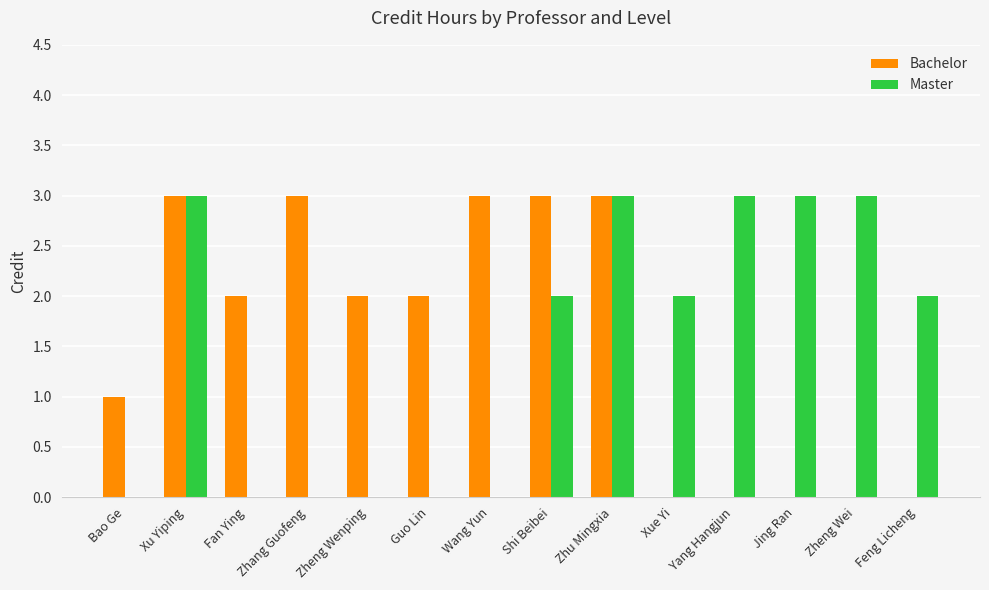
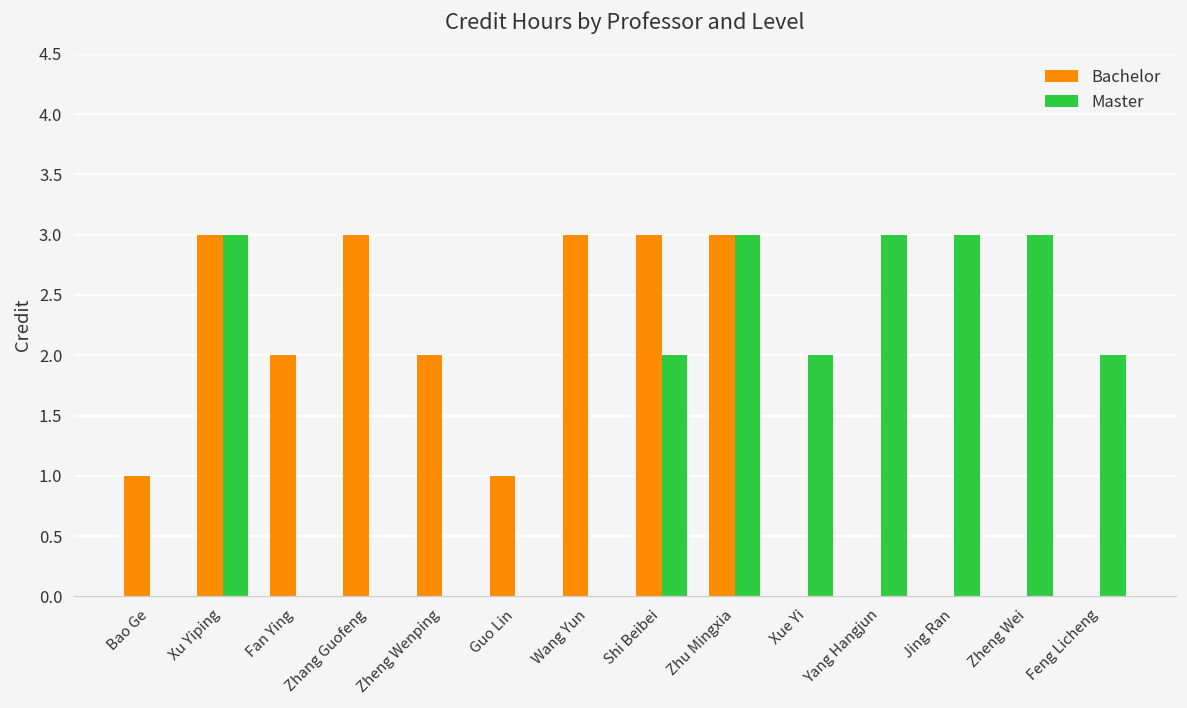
Bachelor, Guo Lin: 2 -> 1
